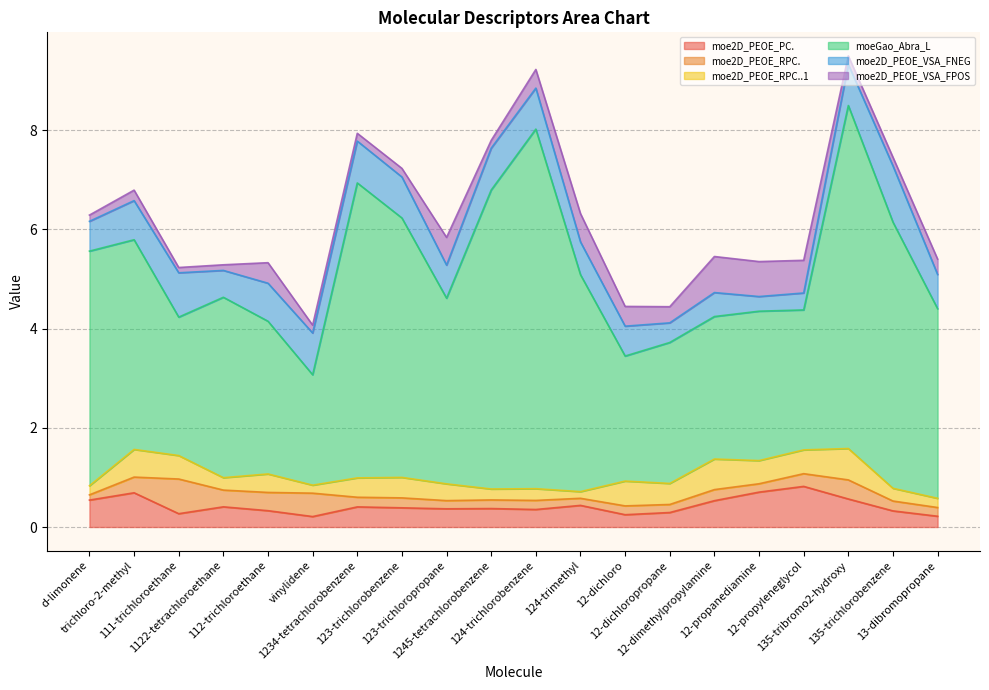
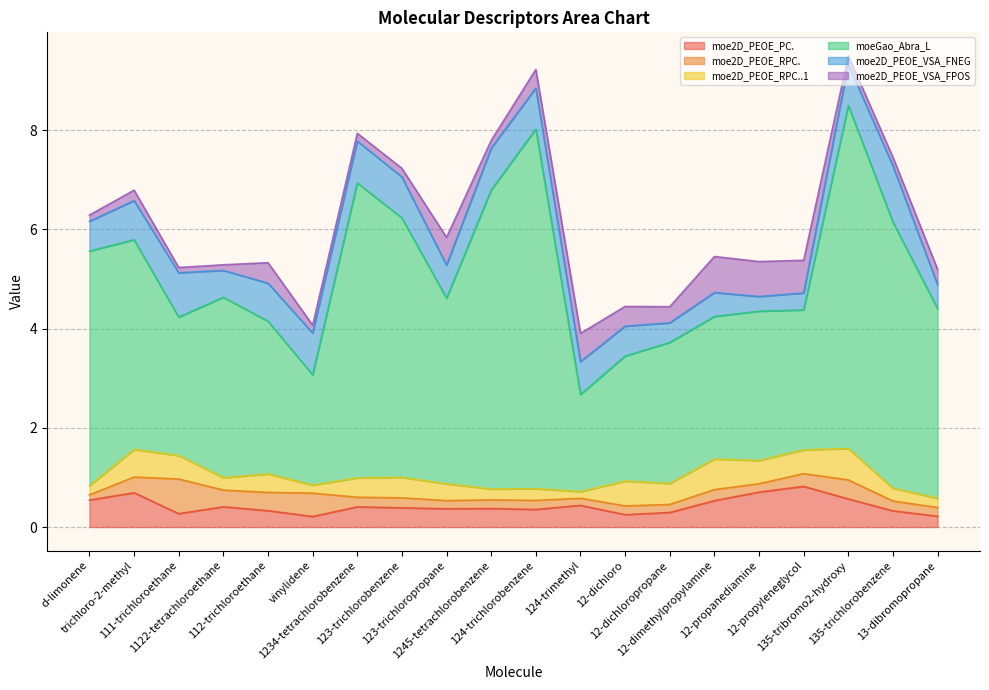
moeGao_Abra_L, 124-trimethyl: 4.4 -> 2.0
moe2D_PEOE_VSA_FNEG, 13-dibromopropane: 0.7 -> 0.5
